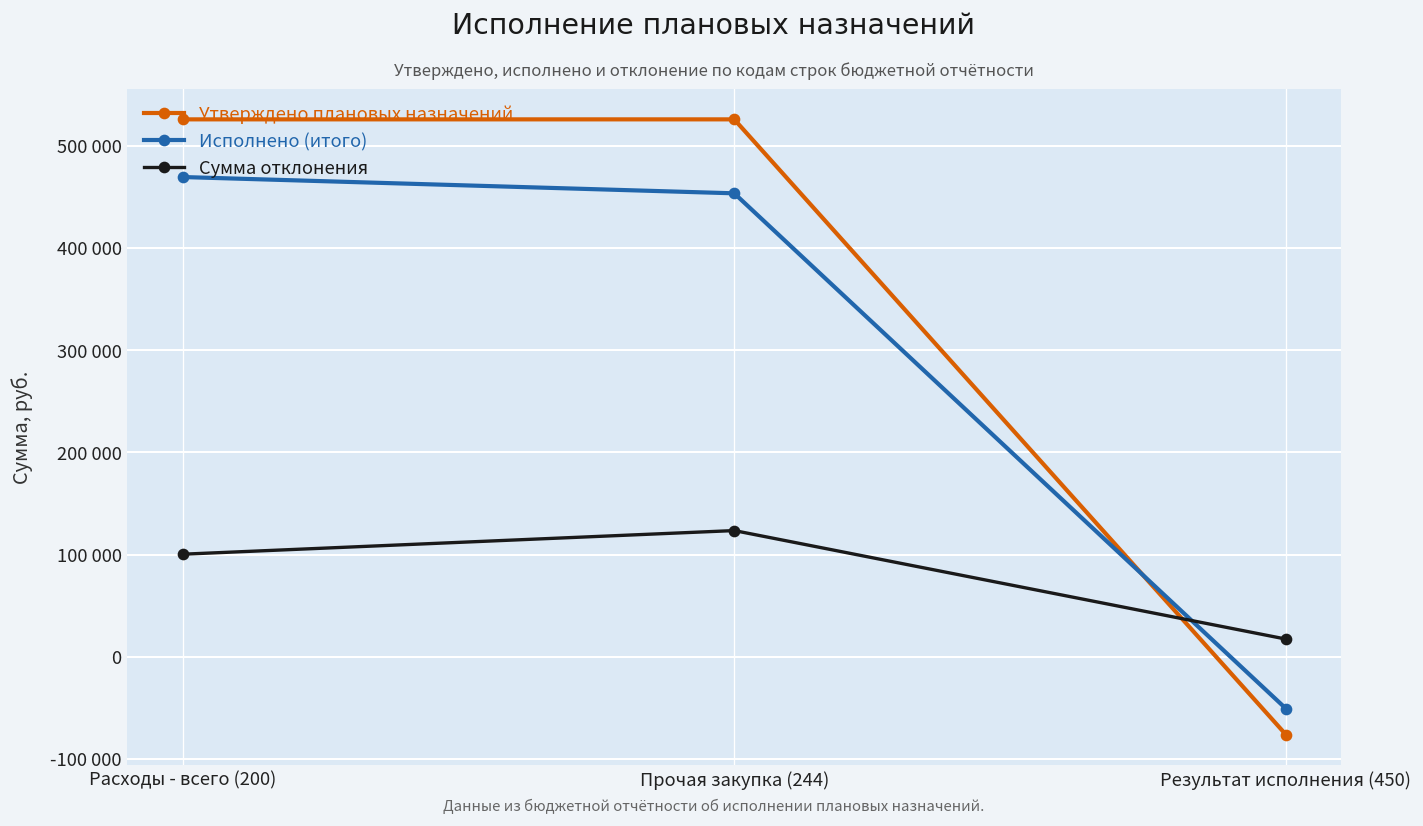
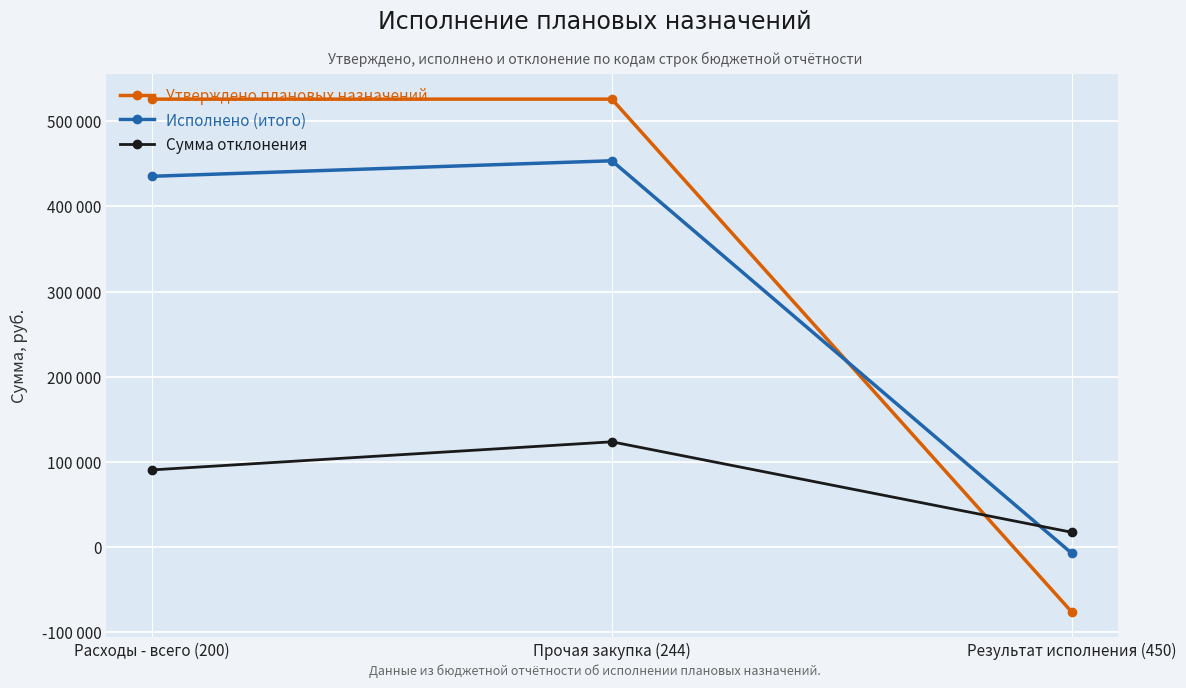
Исполнено (итого), Расходы - всего (200): 470000 -> 440000
Сумма отклонения, Расходы - всего (200): 100000 -> 90000
Исполнено (итого), Результат исполнения (450): -50000 -> -10000
